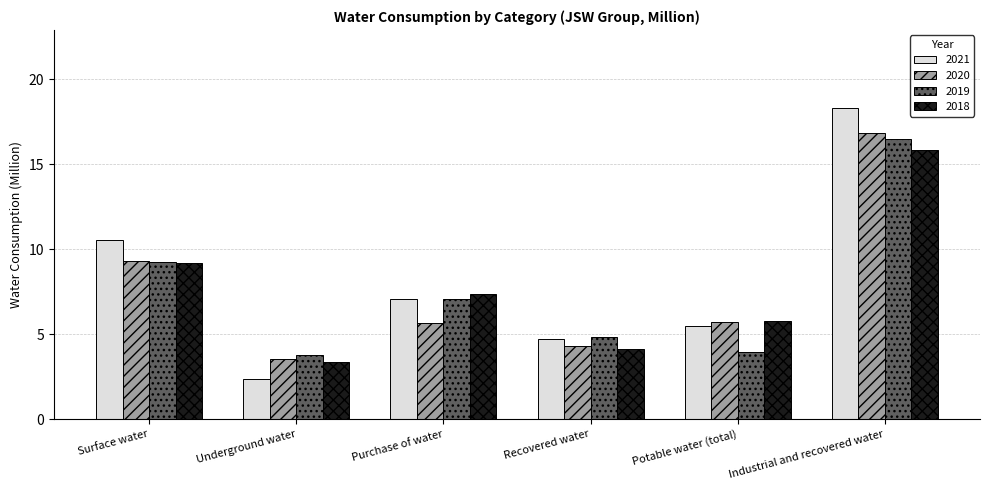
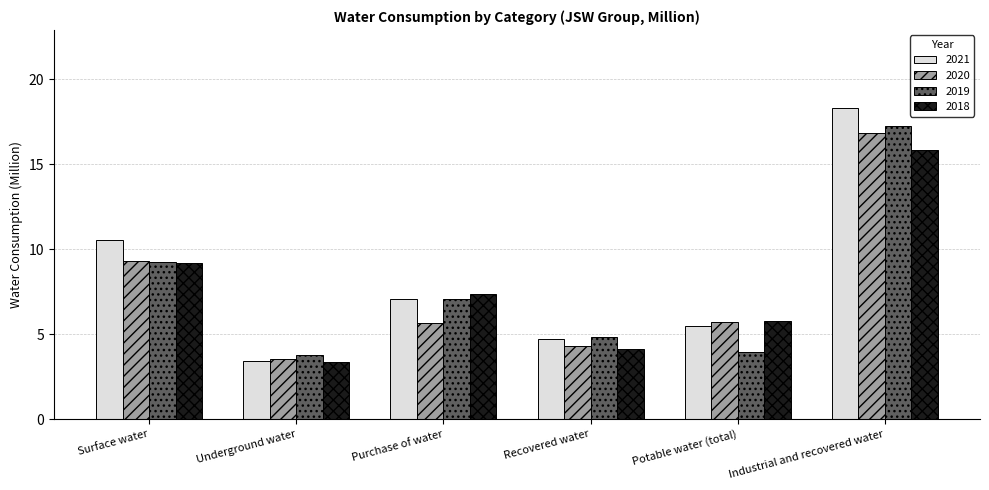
2021, Underground water: 2.4 -> 3.5
2019, Industrial and recovered water: 16.5 -> 17.3
